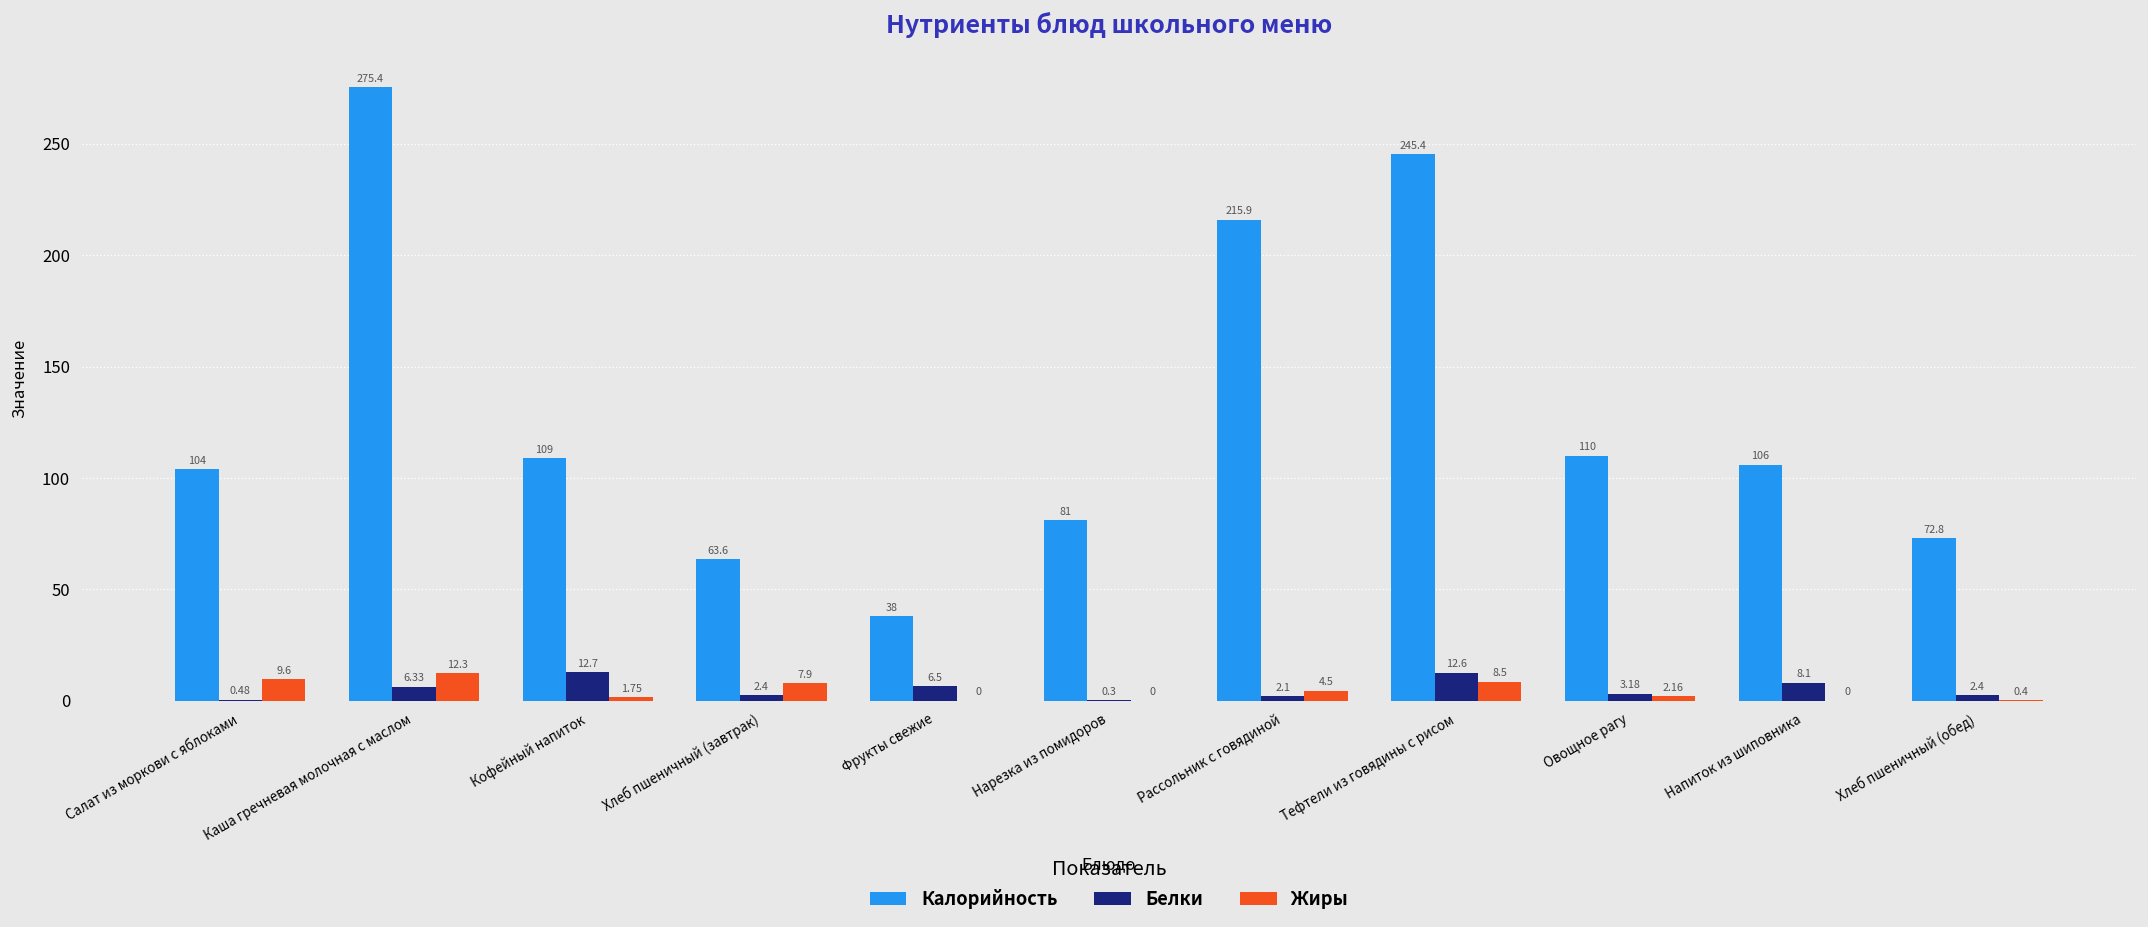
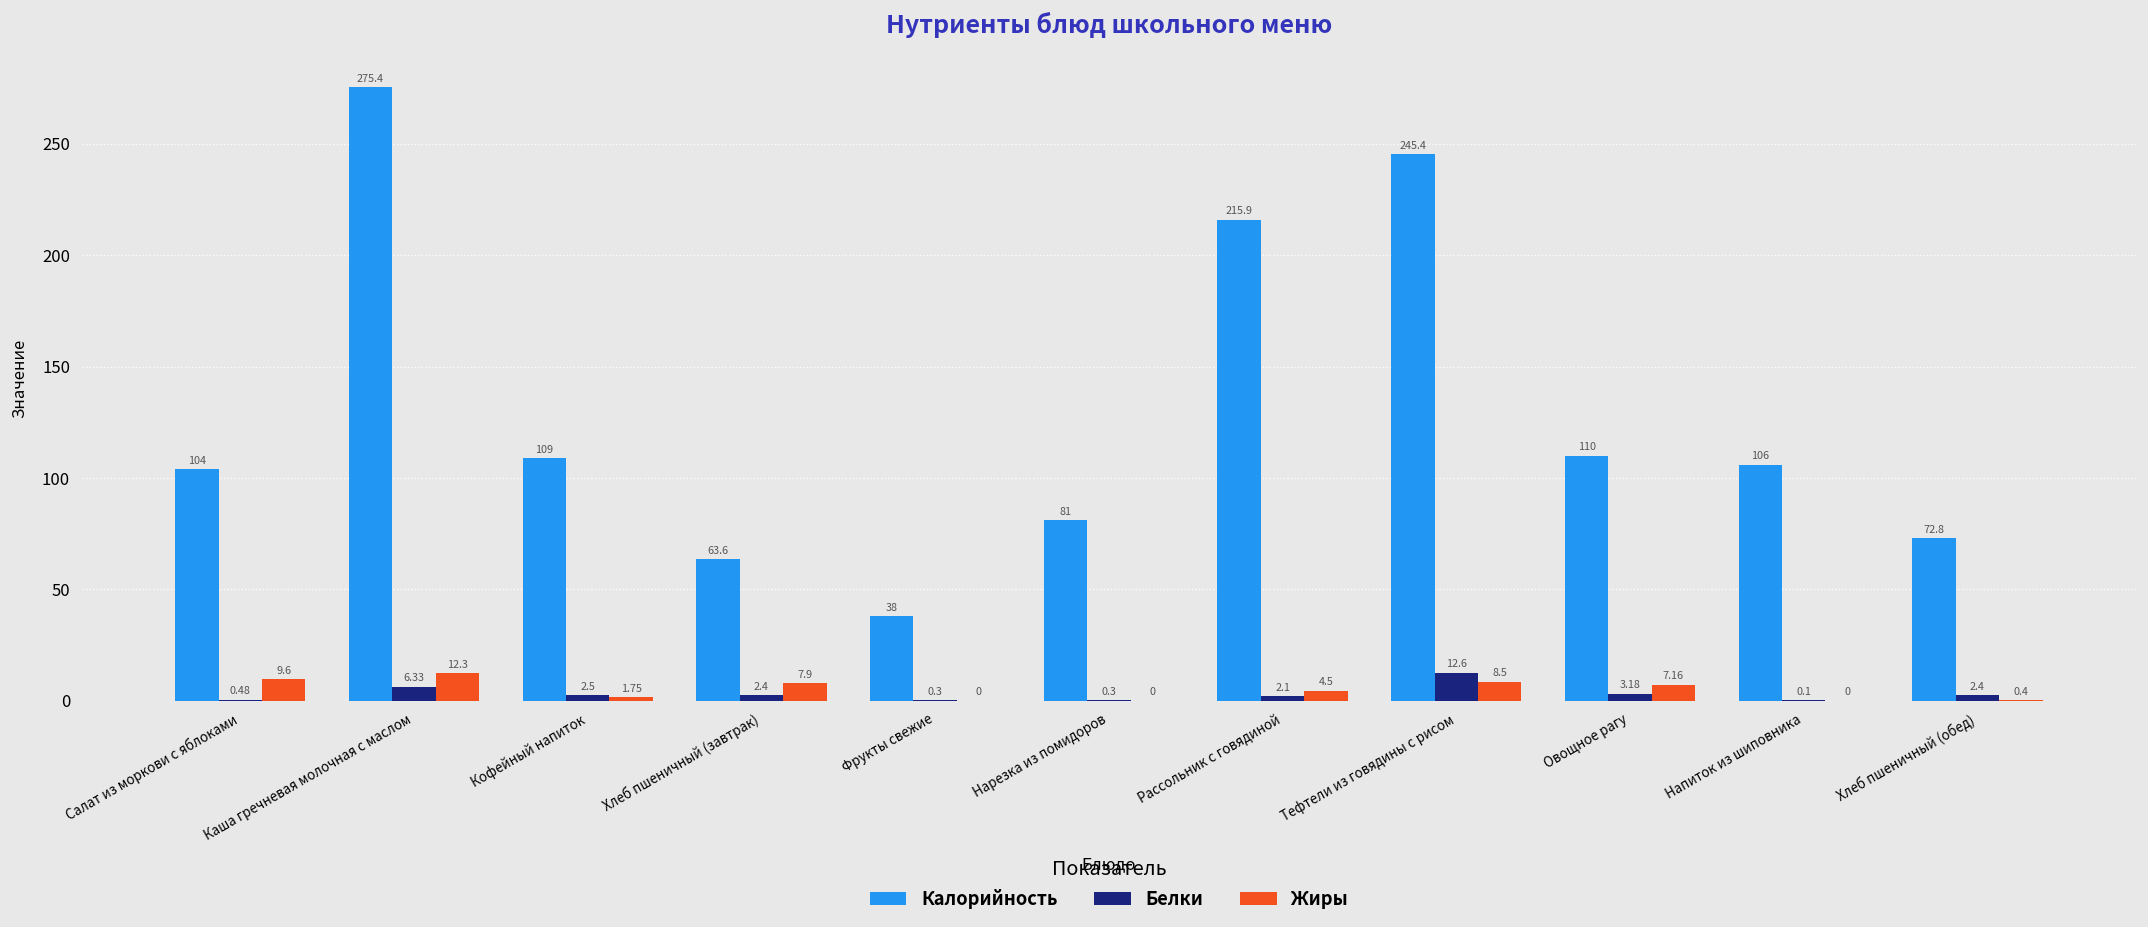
Белки, Кофейный напиток: 12.7 -> 2.5
Белки, Фрукты свежие: 6.5 -> 0.3
Жиры, Овощное рагу: 2.16 -> 7.16
Белки, Напиток из шиповника: 8.1 -> 0.1
